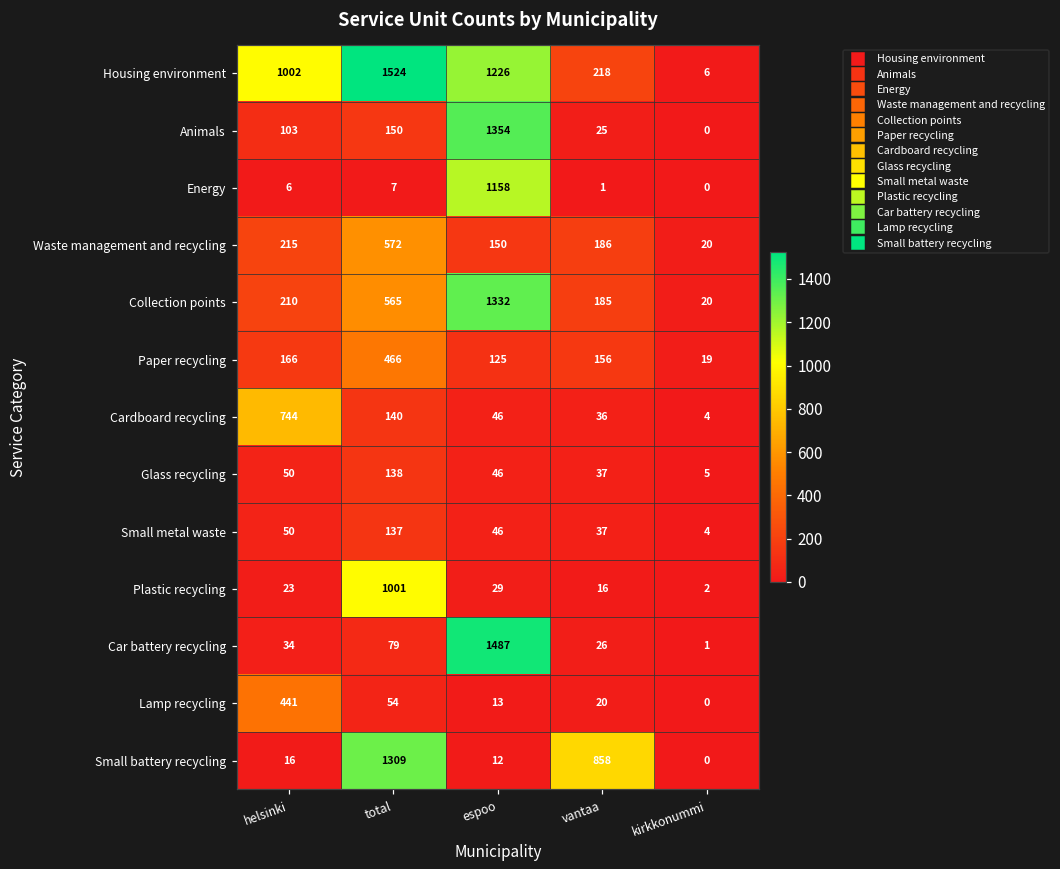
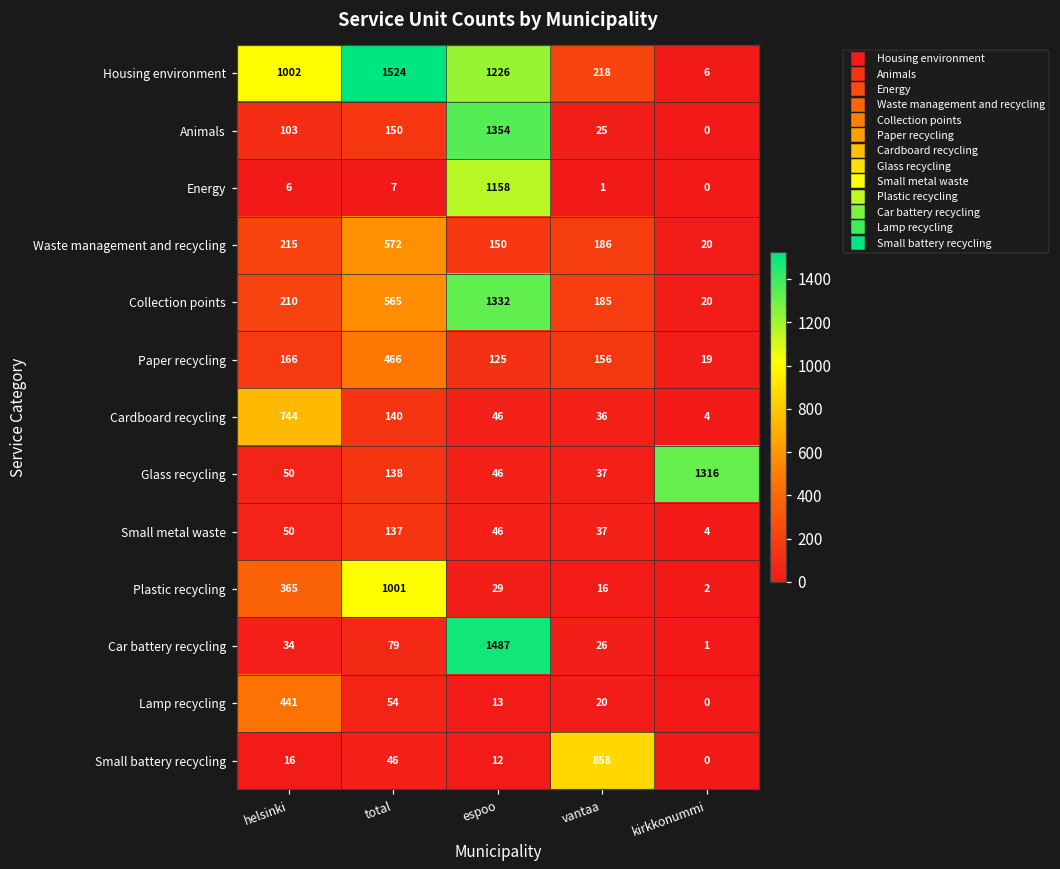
Glass recycling, kirkkonummi: 5 -> 1316
Plastic recycling, helsinki: 23 -> 365
Small battery recycling, total: 1309 -> 46
